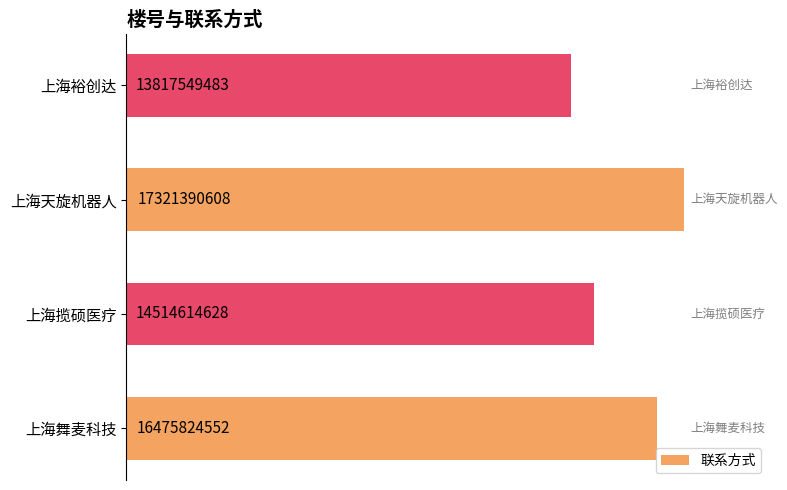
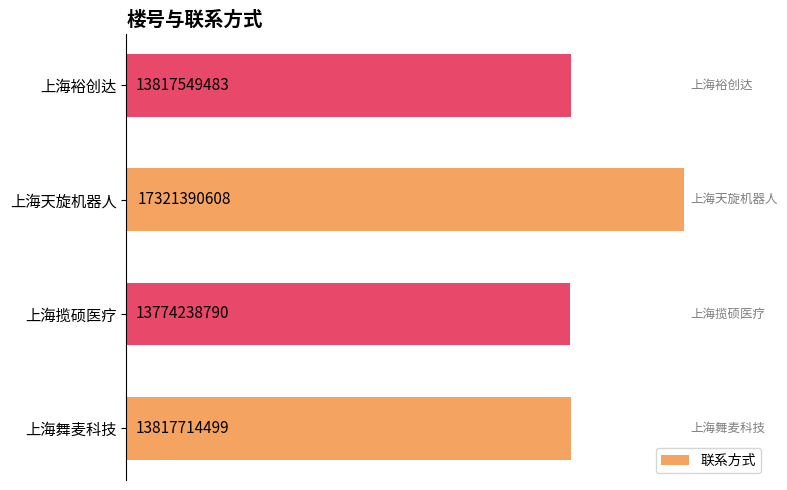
上海揽硕医疗: 14514614628 -> 13774238790
上海舞麦科技: 16475824552 -> 13817714499
